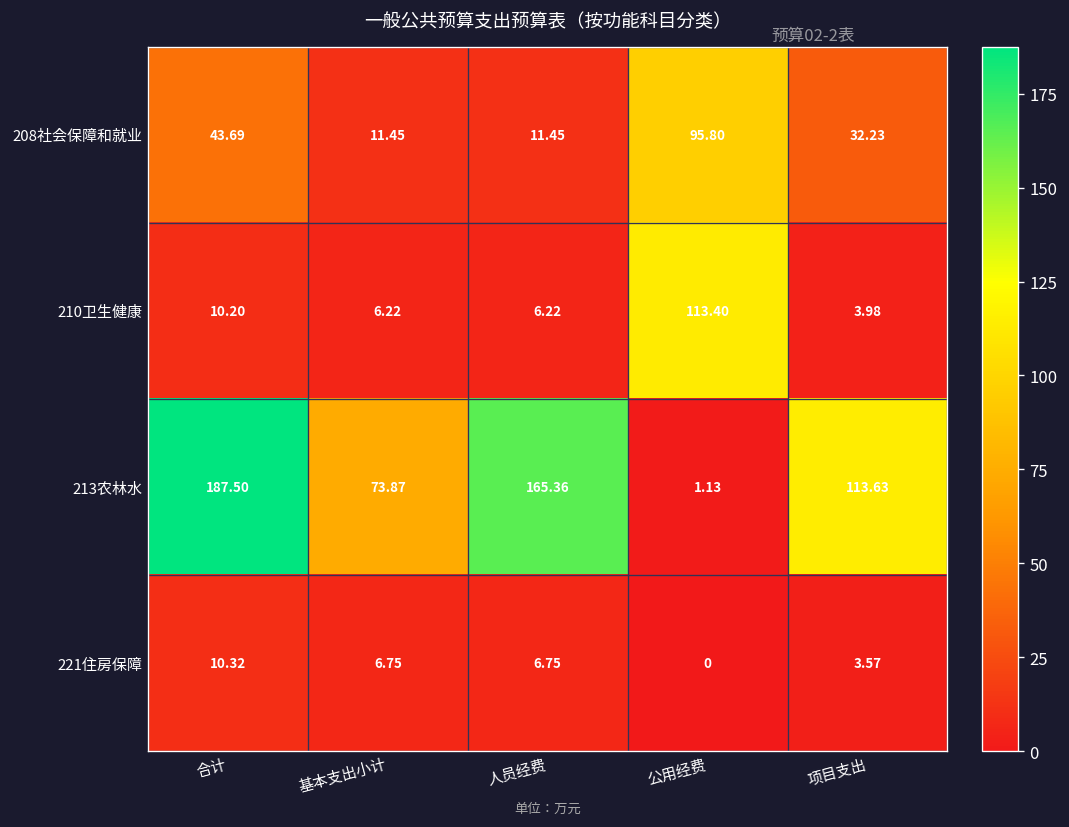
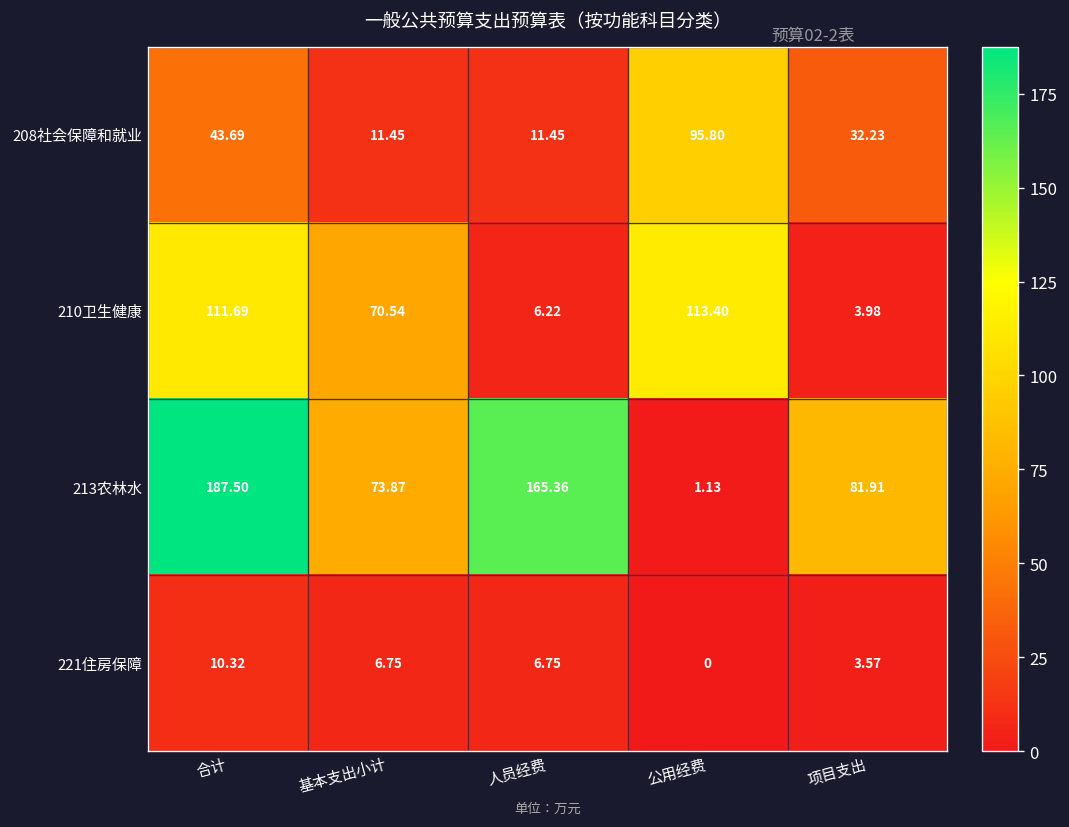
210卫生健康, 合计: 10.20 -> 111.69
210卫生健康, 基本支出小计: 6.22 -> 70.54
213农林水, 项目支出: 113.63 -> 81.91
